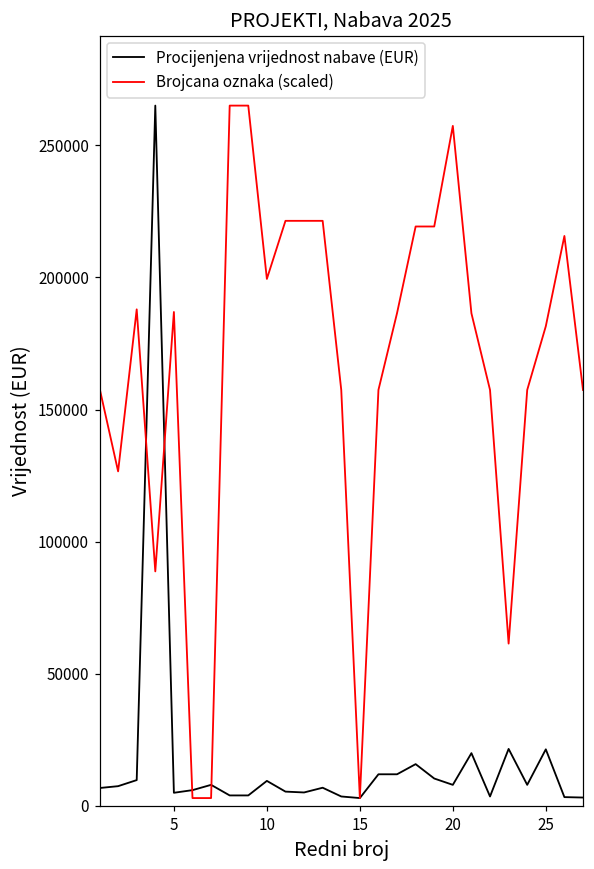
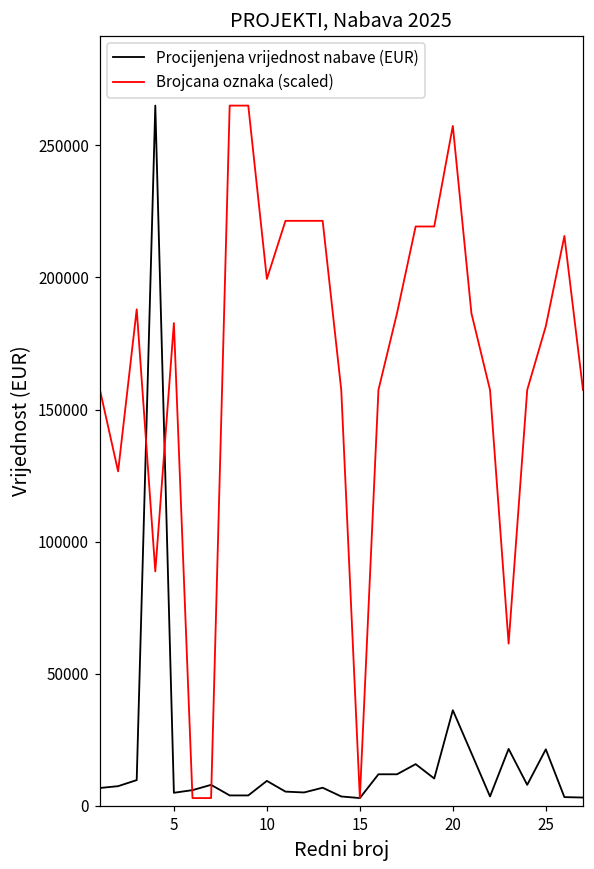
Brojcana oznaka (scaled), 5: 187000 -> 183000
Procijenjena vrijednost nabave (EUR), 20: 8000 -> 36000
